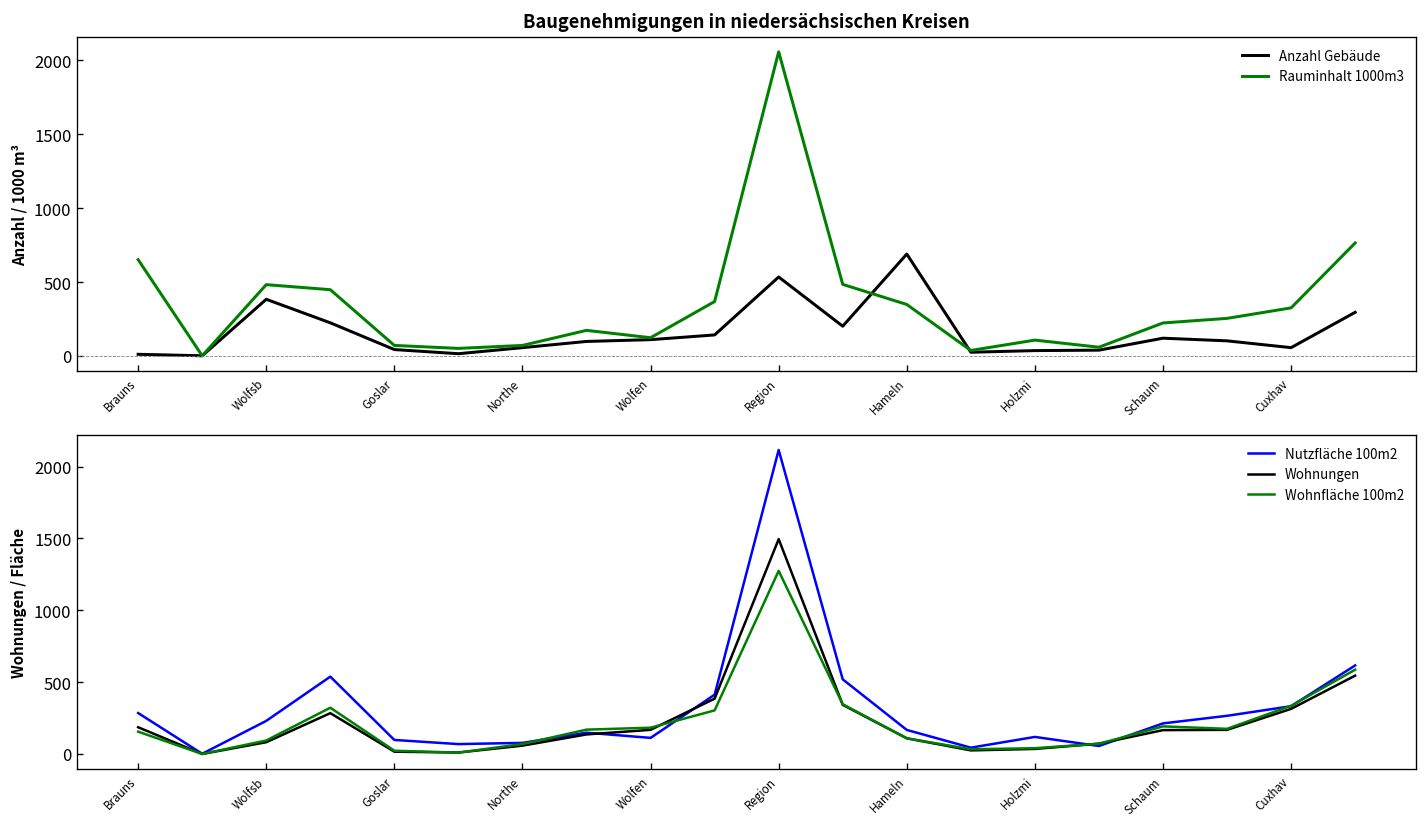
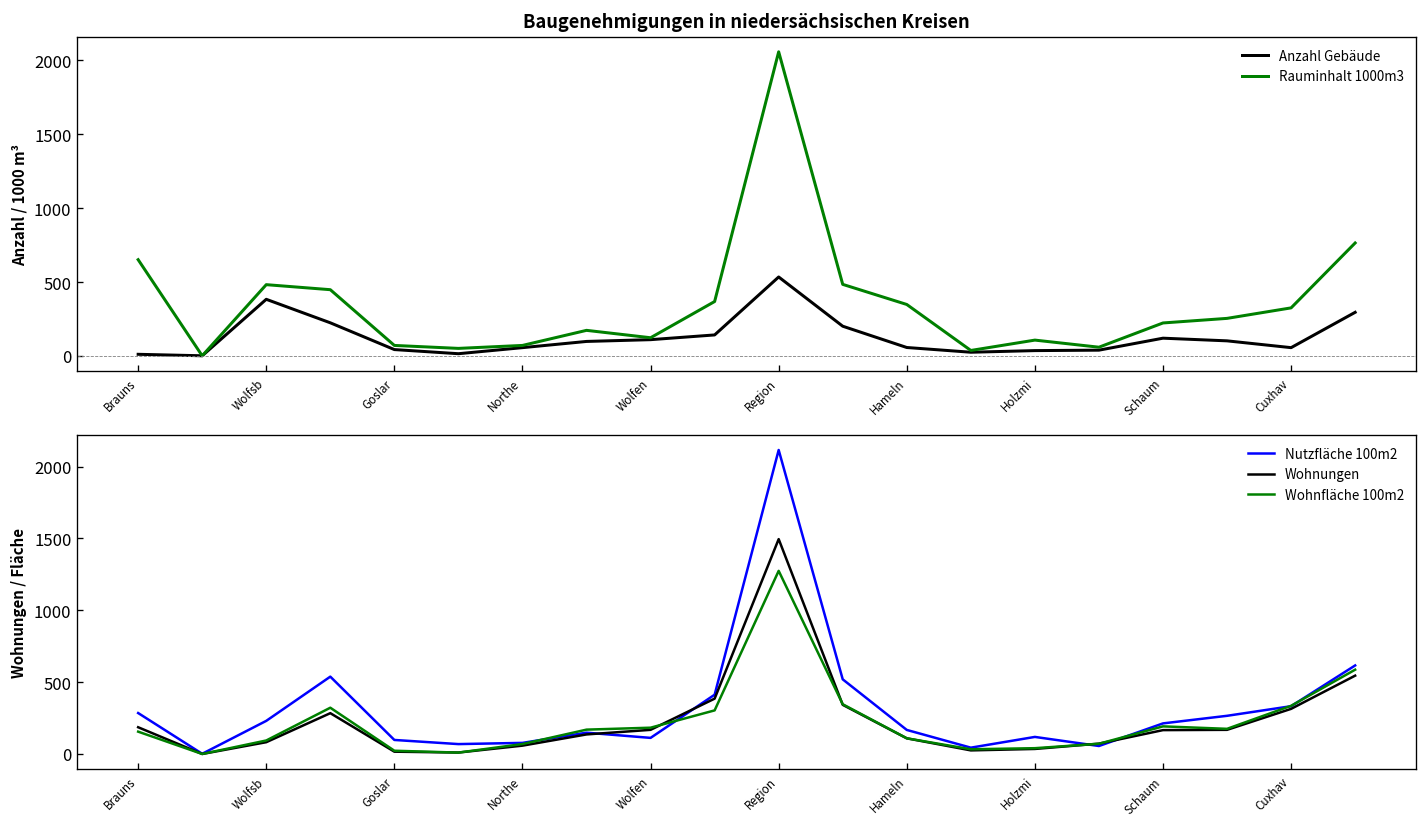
Baugenehmigungen in niedersächsischen Kreisen, Anzahl Gebäude, Hameln: 690 -> 60
